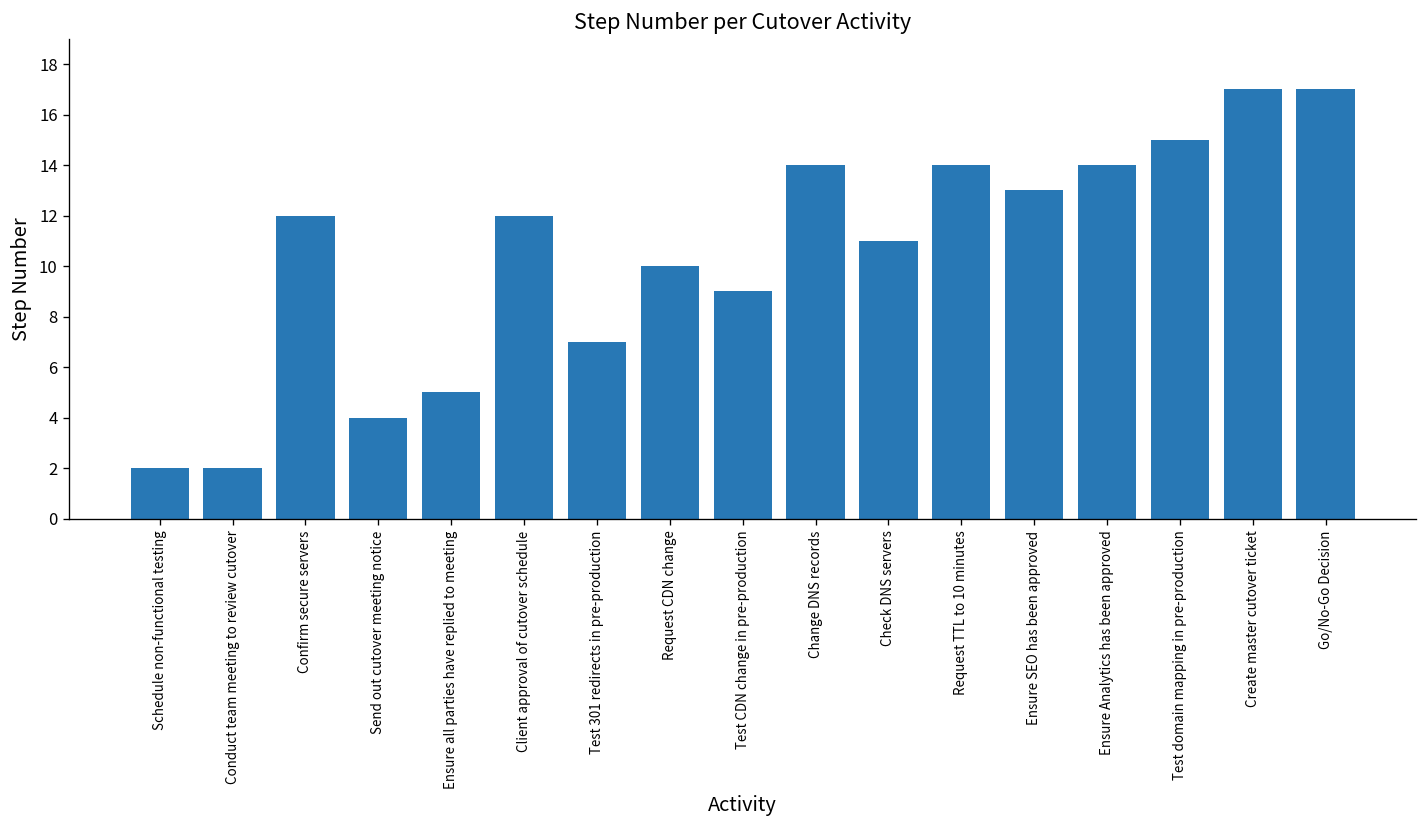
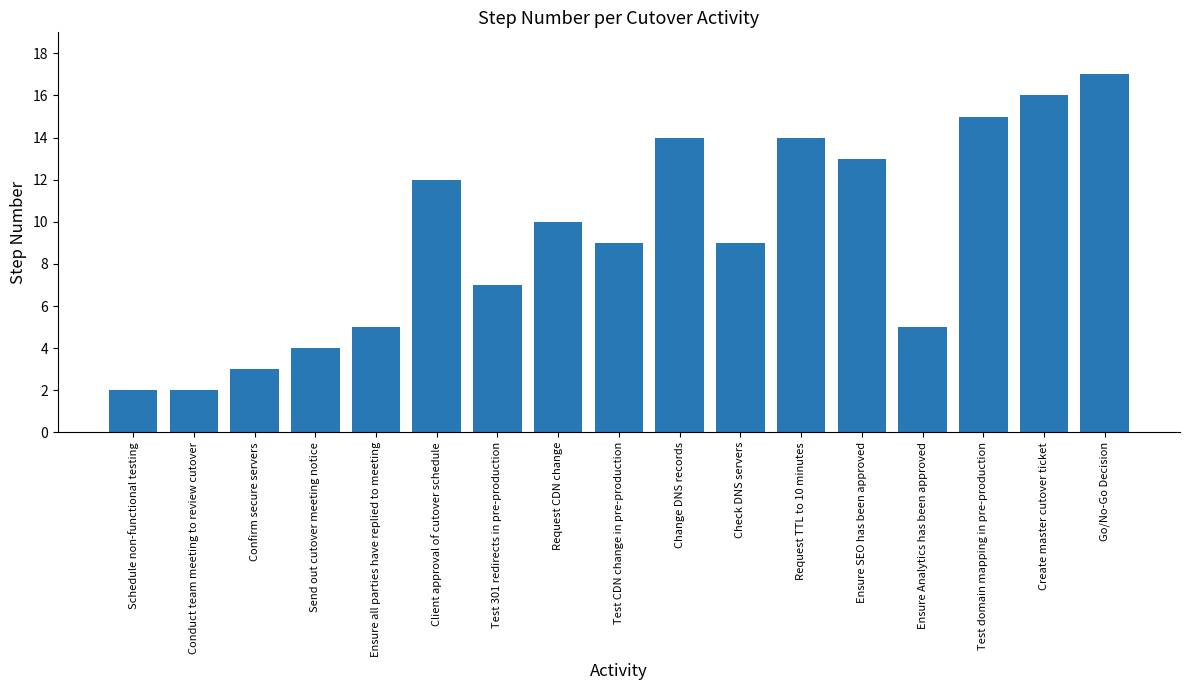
Confirm secure servers: 12 -> 3
Check DNS servers: 11 -> 9
Ensure Analytics has been approved: 14 -> 5
Create master cutover ticket: 17 -> 16
